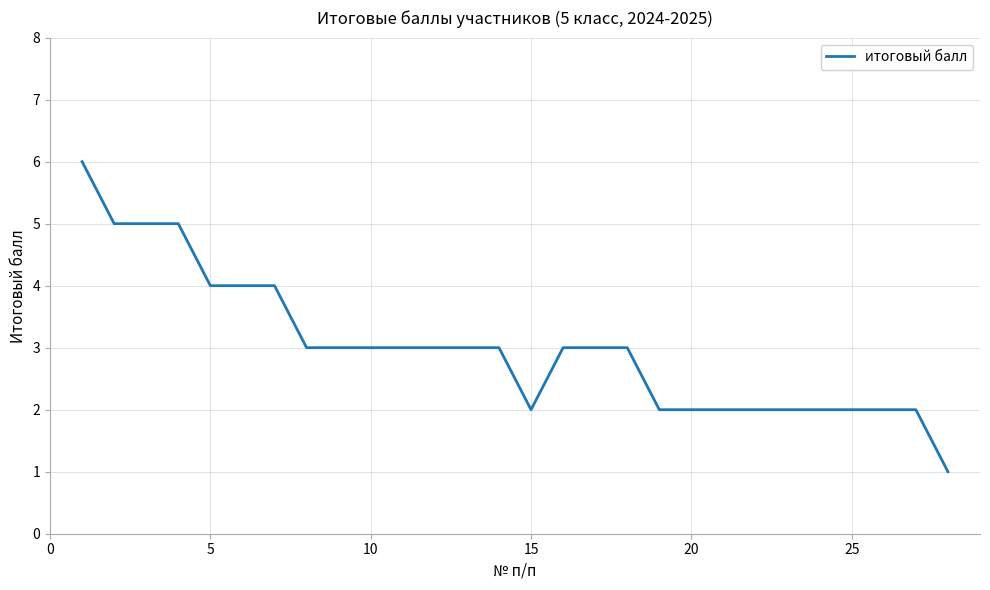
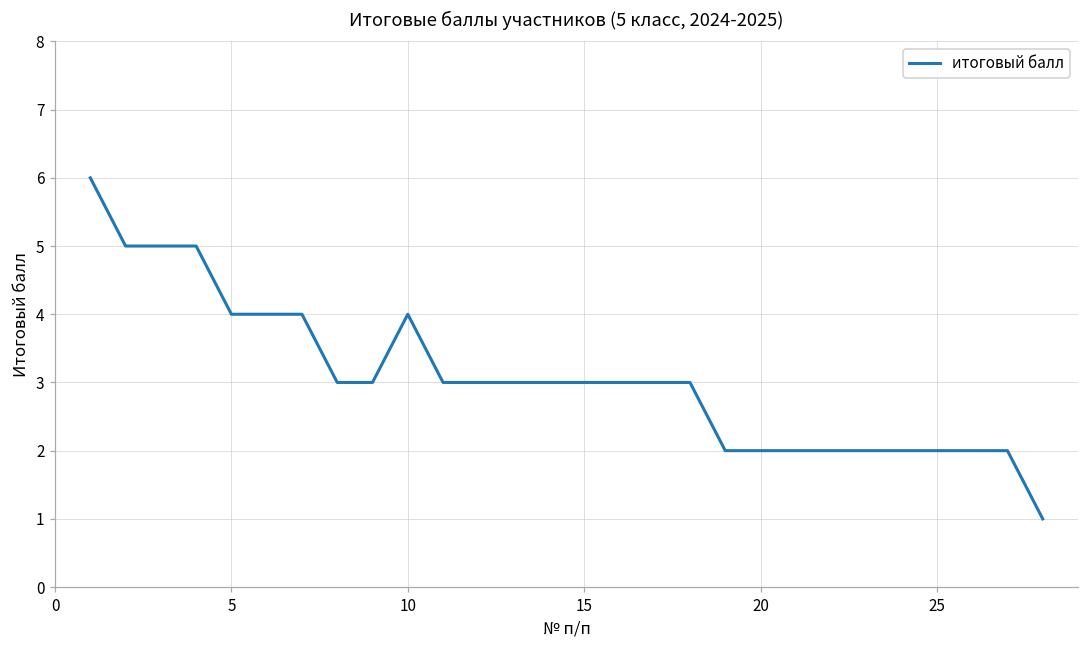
10: 3 -> 4
15: 2 -> 3
